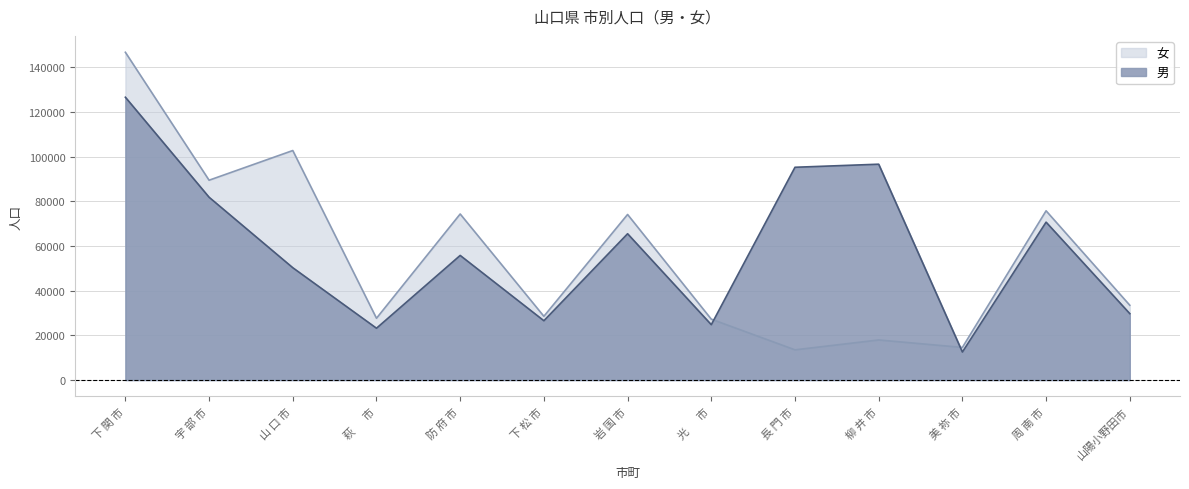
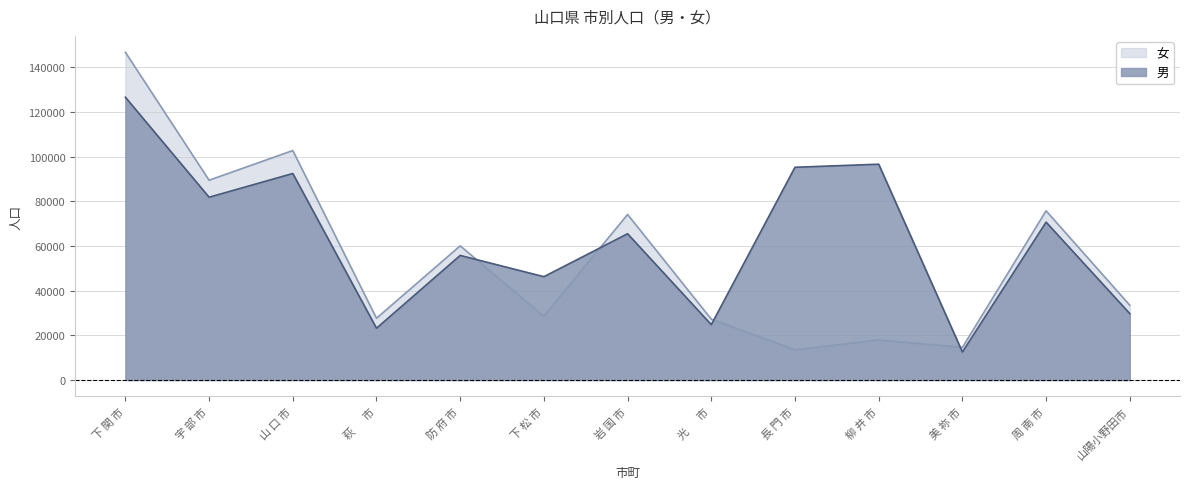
男, 山 口 市: 50000 -> 93000
女, 防 府 市: 74000 -> 60000
男, 下 松 市: 27000 -> 46000
